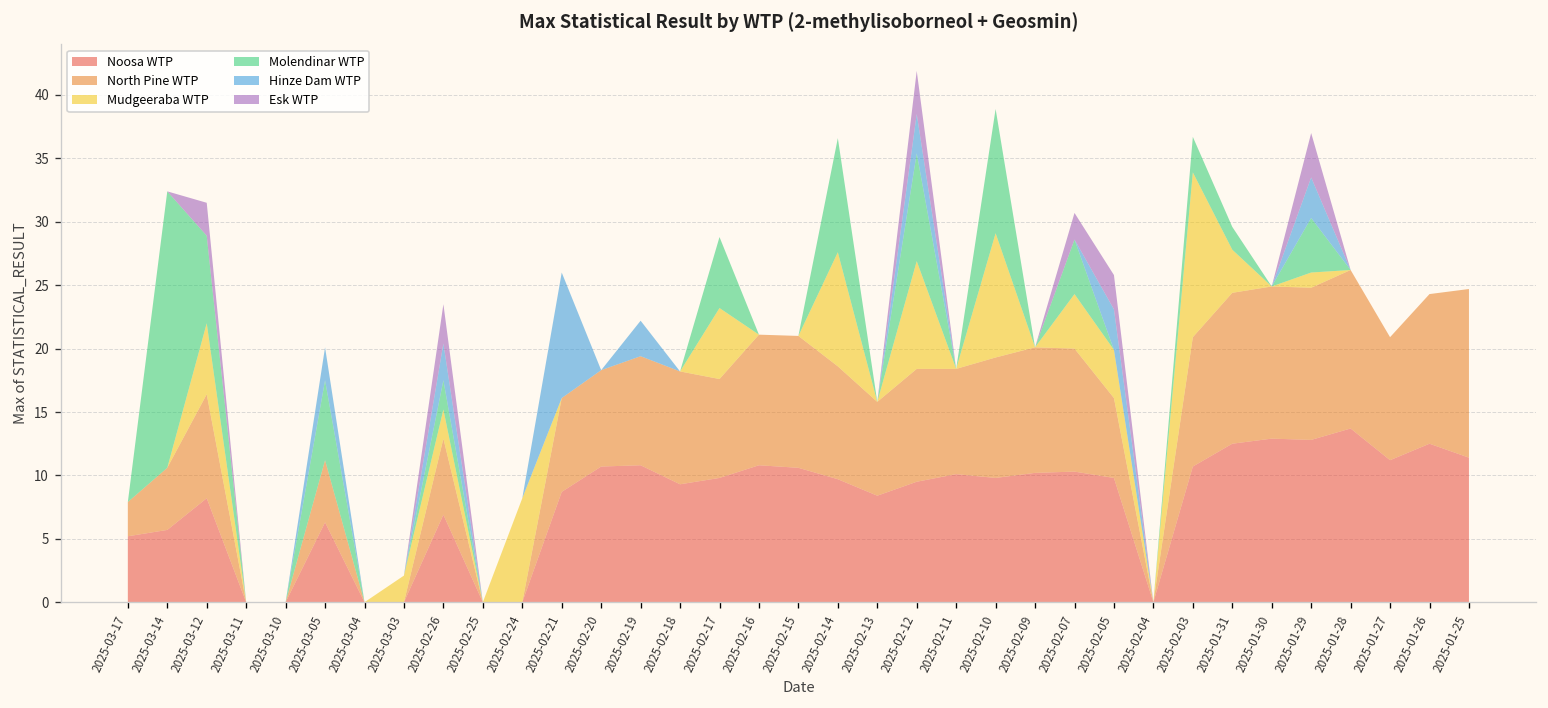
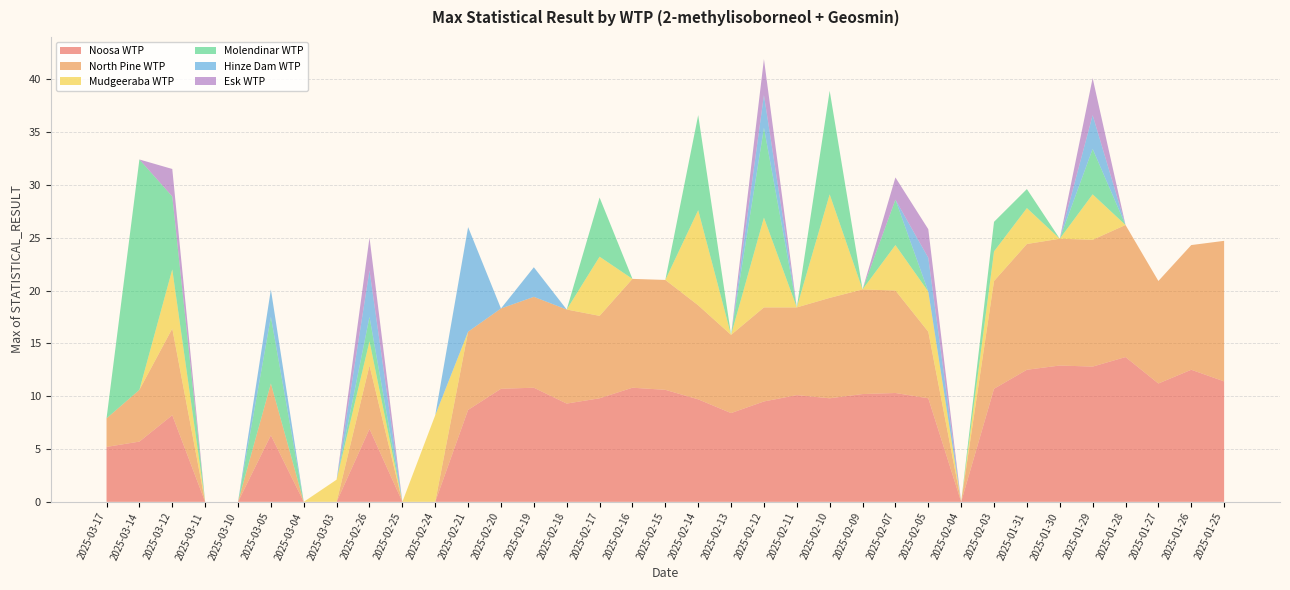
Hinze Dam WTP, 2025-02-26: 2.9 -> 4.4
Mudgeeraba WTP, 2025-02-03: 13.0 -> 2.8
Mudgeeraba WTP, 2025-01-29: 1.2 -> 4.3
